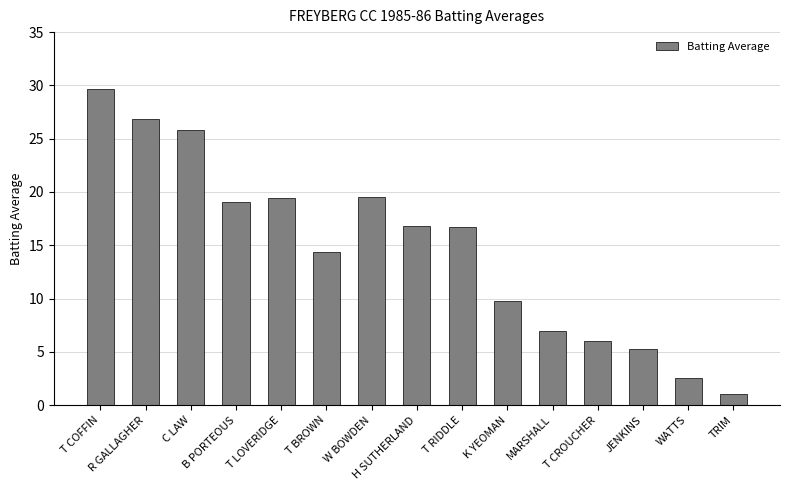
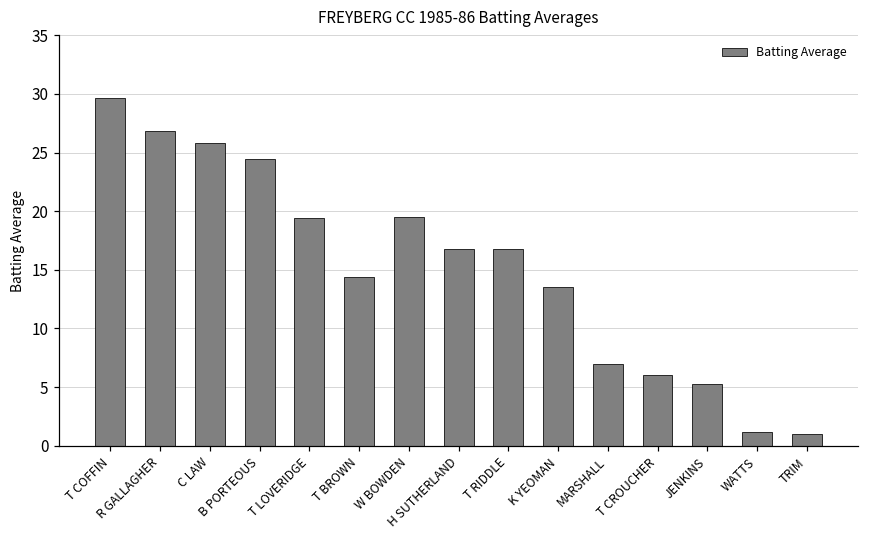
B PORTEOUS: 19.1 -> 24.4
K YEOMAN: 9.8 -> 13.5
WATTS: 2.5 -> 1.2
